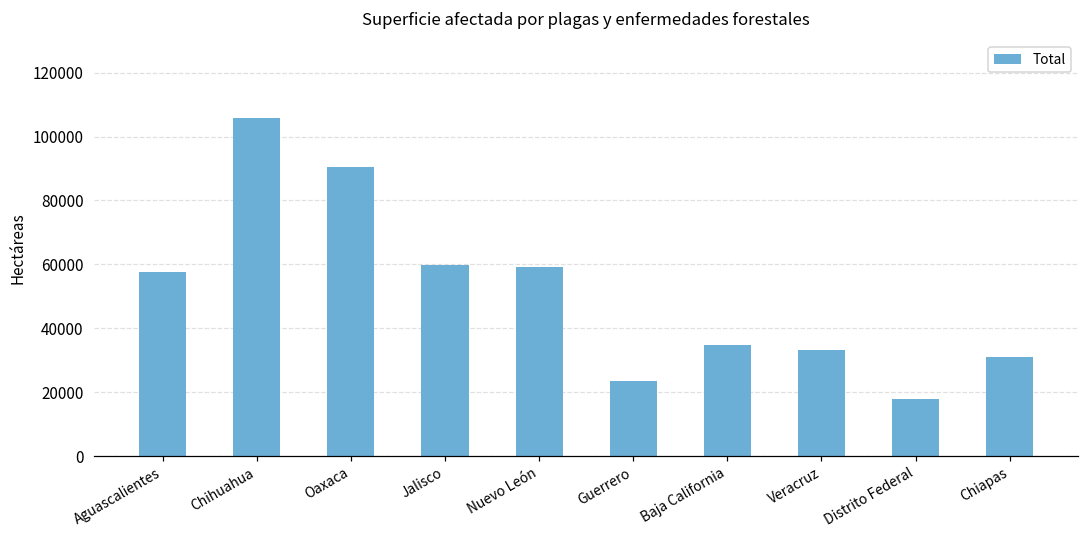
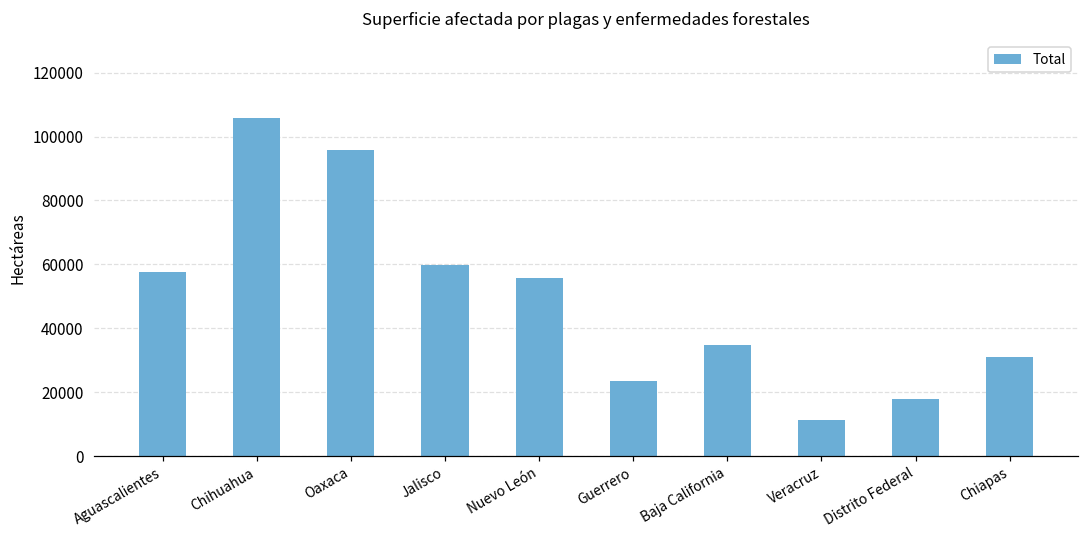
Oaxaca: 91000 -> 96000
Nuevo León: 59000 -> 56000
Veracruz: 33000 -> 11000
